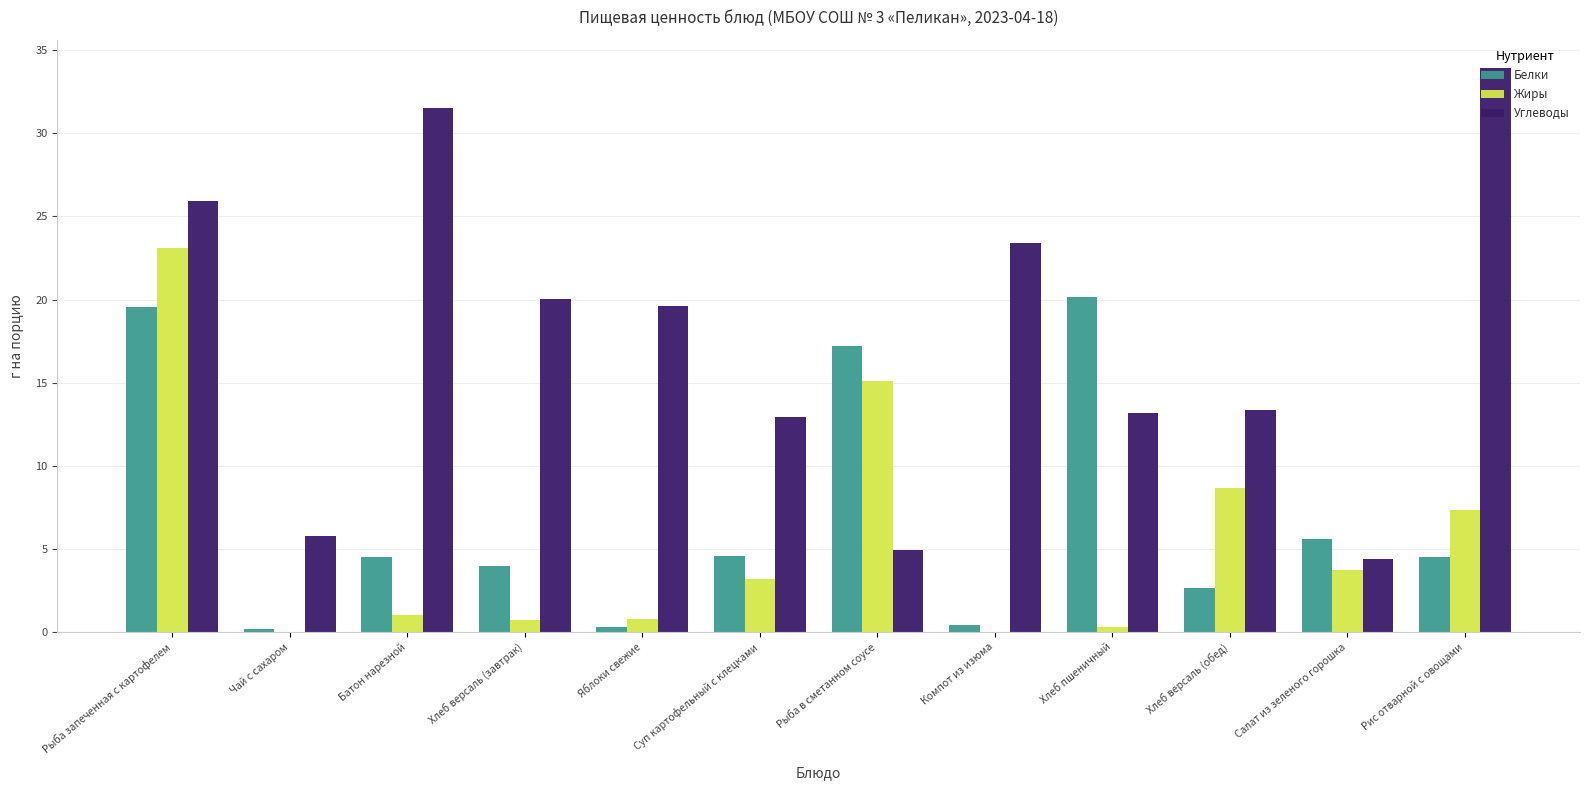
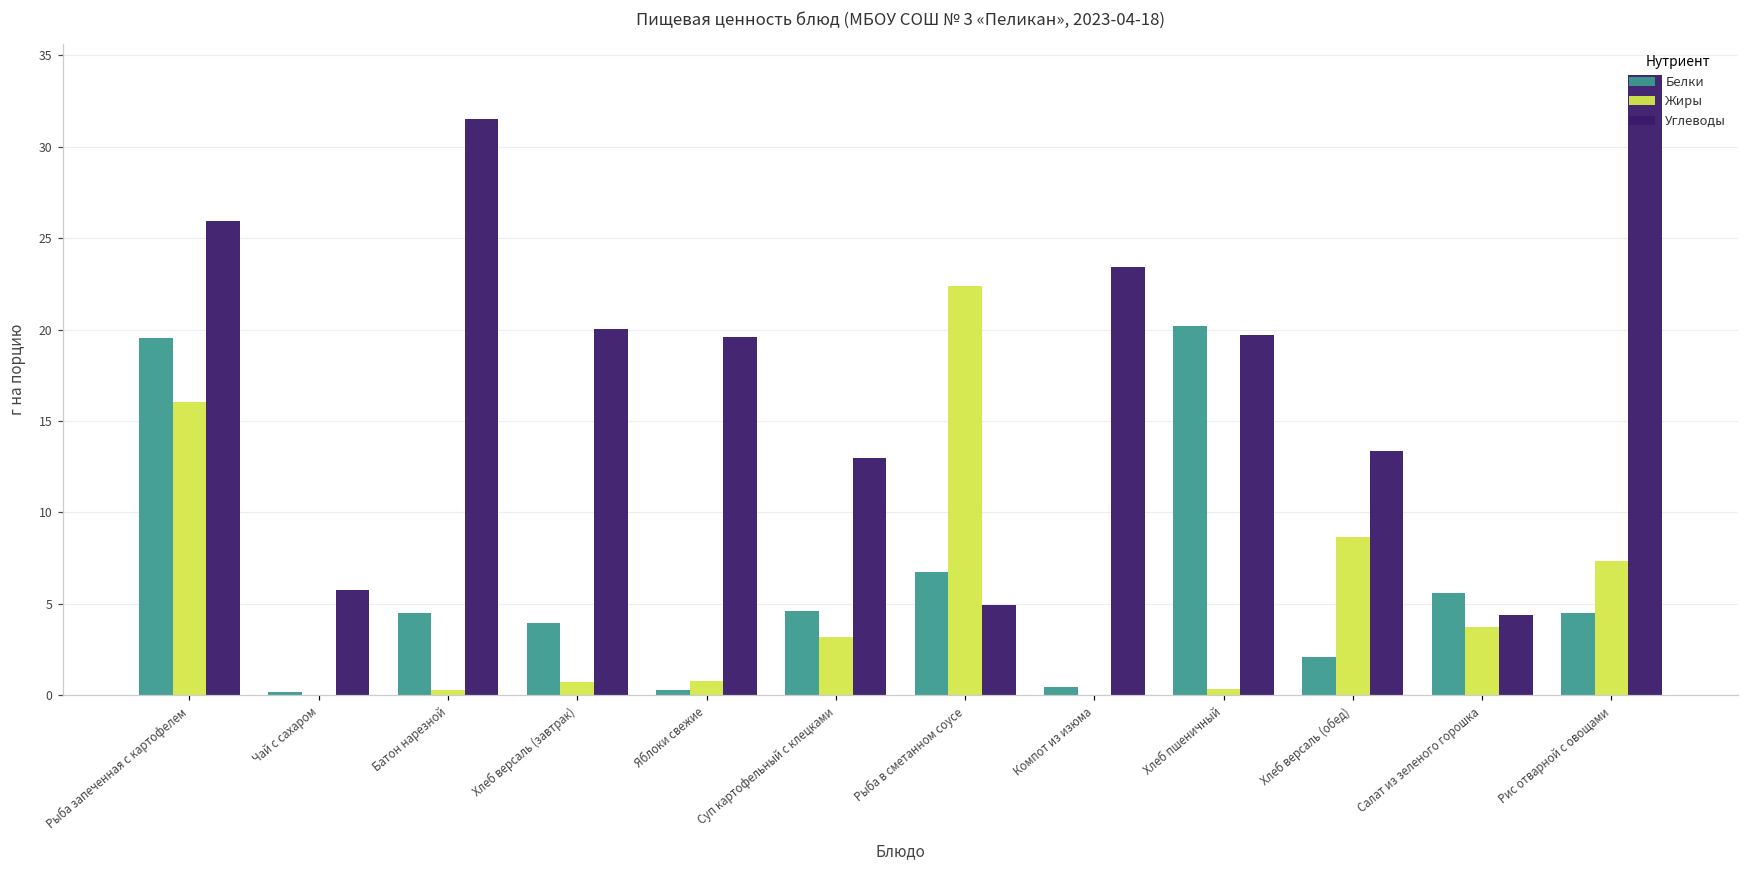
Жиры, Рыба запеченная с картофелем: 23.1 -> 16.0
Жиры, Батон нарезной: 1.0 -> 0.3
Белки, Рыба в сметанном соусе: 17.2 -> 6.7
Жиры, Рыба в сметанном соусе: 15.1 -> 22.4
Углеводы, Хлеб пшеничный: 13.2 -> 19.7
Белки, Хлеб версаль (обед): 2.6 -> 2.1
